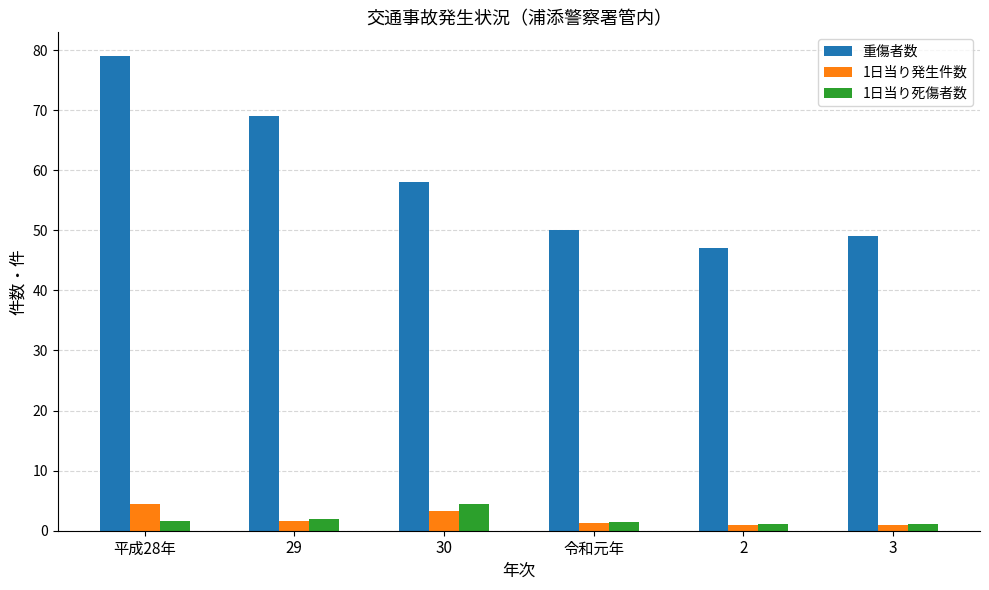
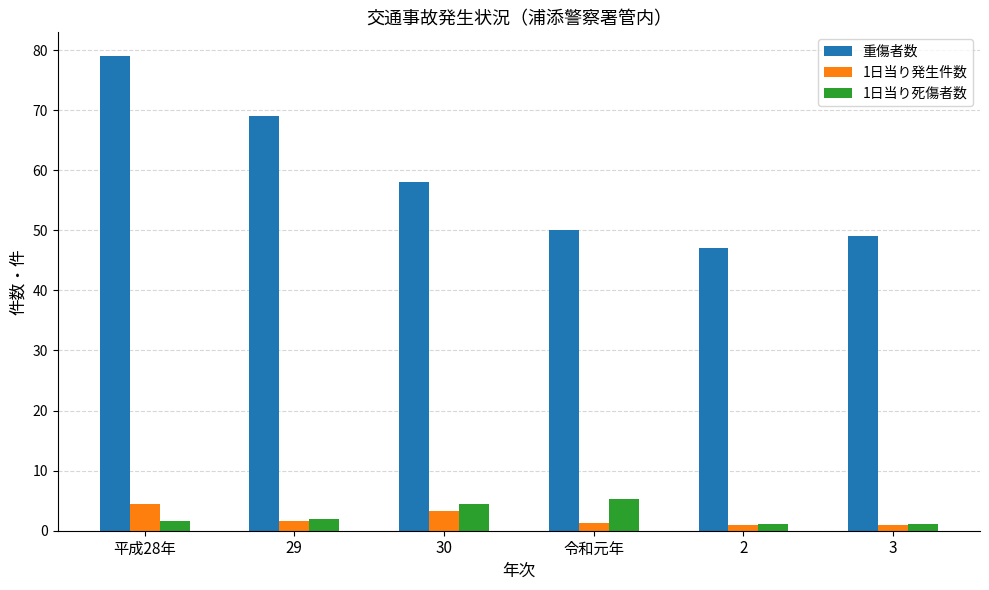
1日当り死傷者数, 令和元年: 2 -> 5
